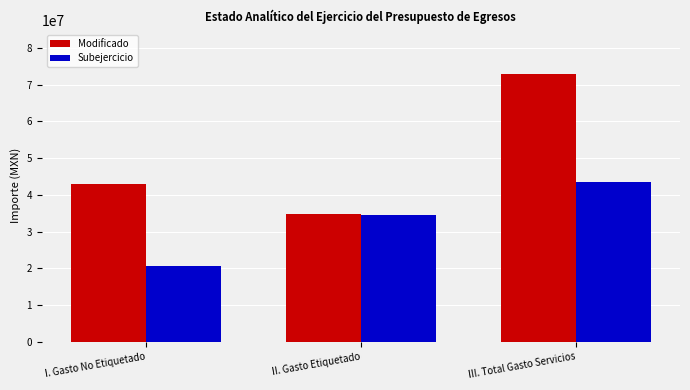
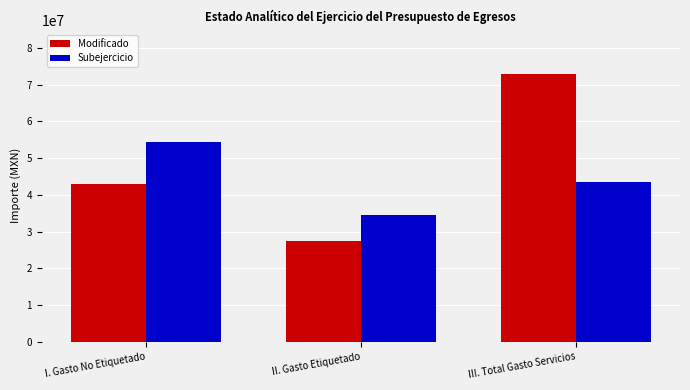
Subejercicio, I. Gasto No Etiquetado: 21000000 -> 54000000
Modificado, II. Gasto Etiquetado: 35000000 -> 28000000
